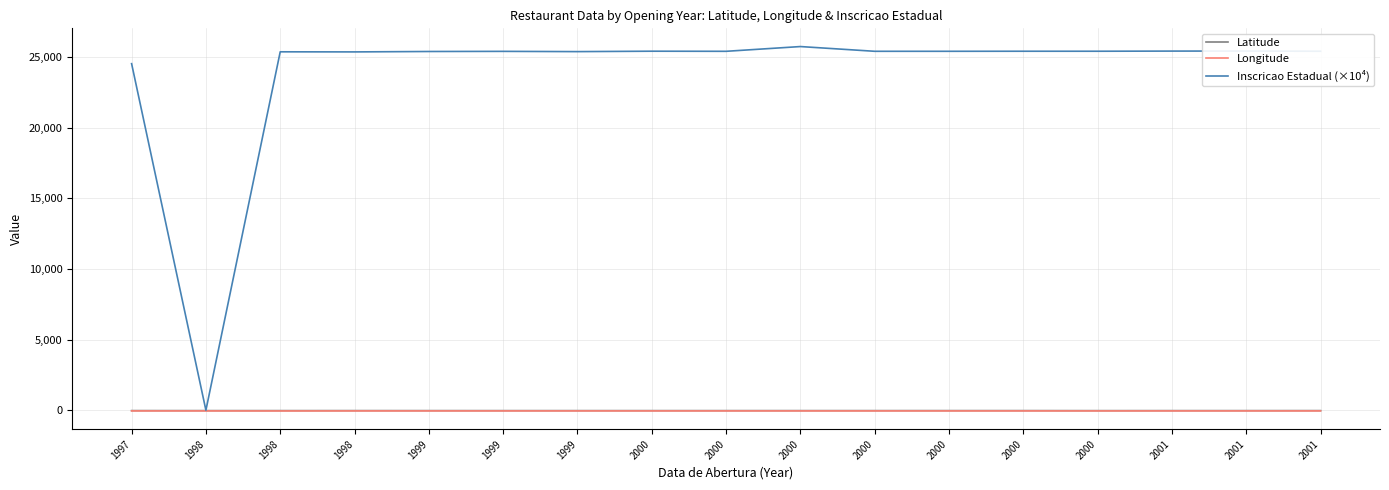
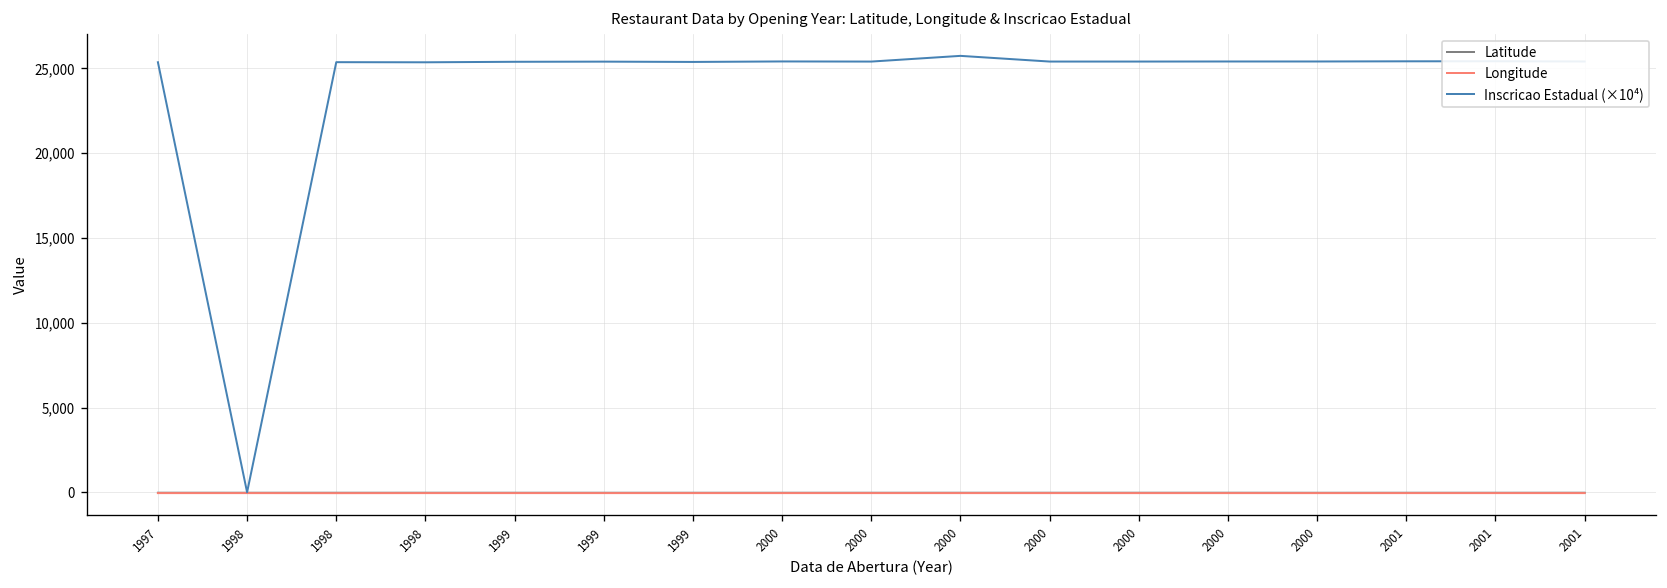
Inscricao Estadual (×10⁴), 1997: 24,500 -> 25,400
